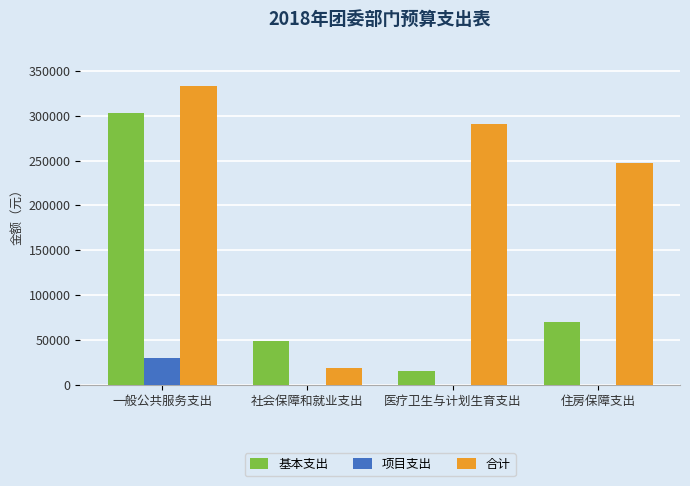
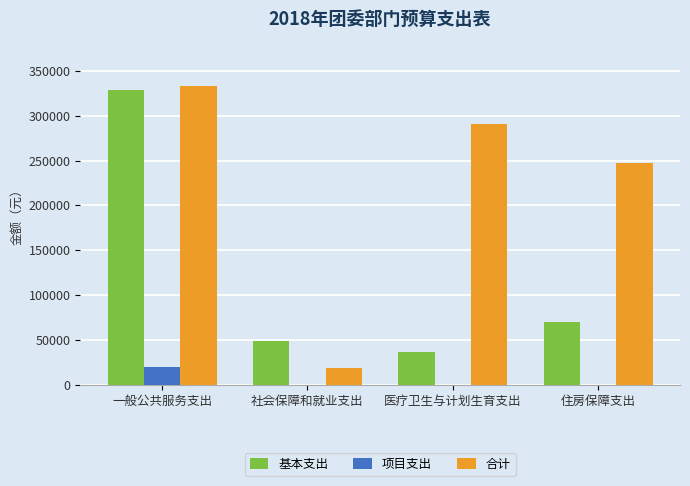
基本支出, 一般公共服务支出: 300000 -> 330000
项目支出, 一般公共服务支出: 30000 -> 20000
基本支出, 医疗卫生与计划生育支出: 20000 -> 40000
